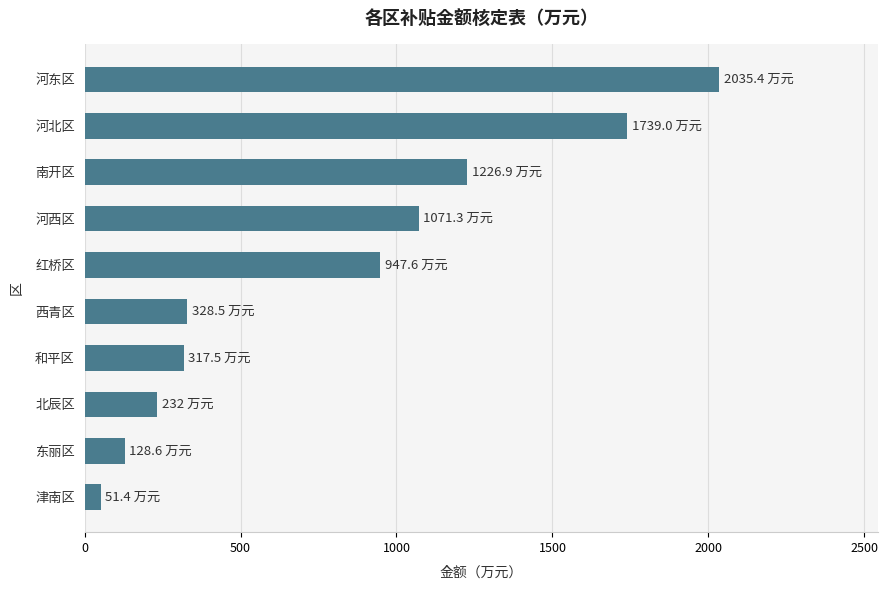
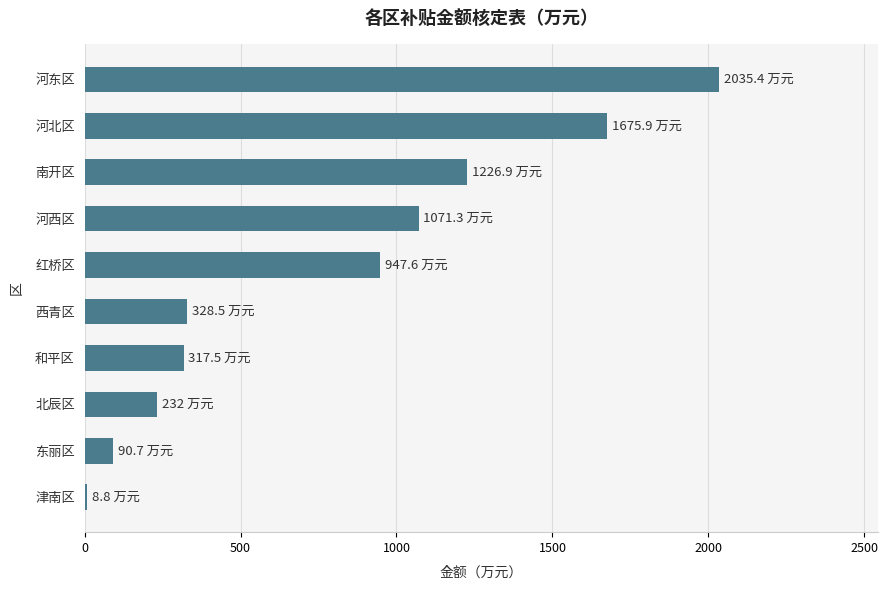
河北区: 1739.0 -> 1675.9
东丽区: 128.6 -> 90.7
津南区: 51.4 -> 8.8
